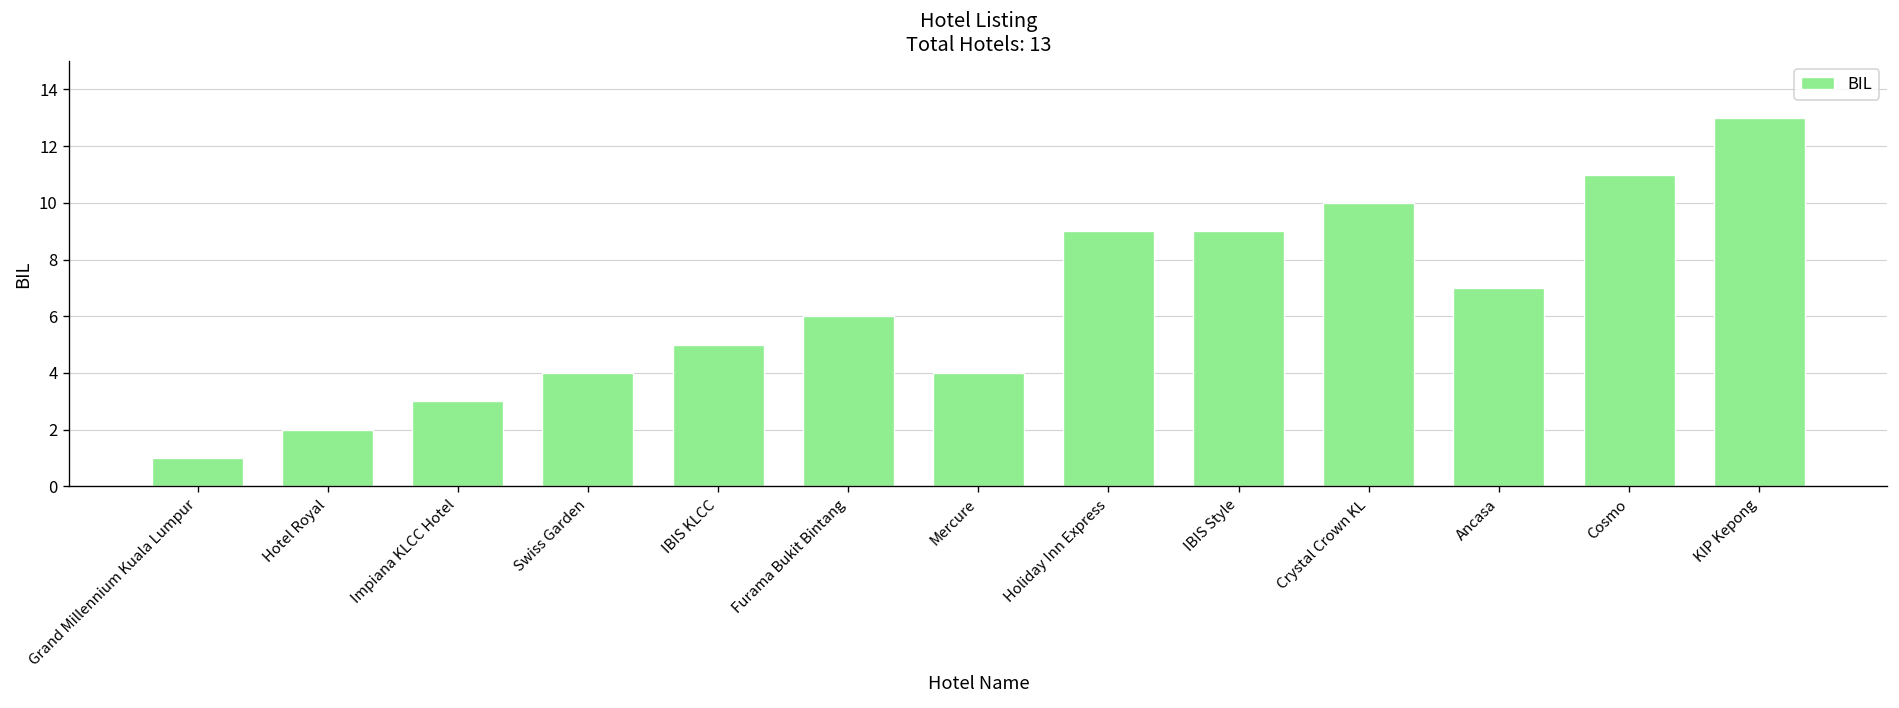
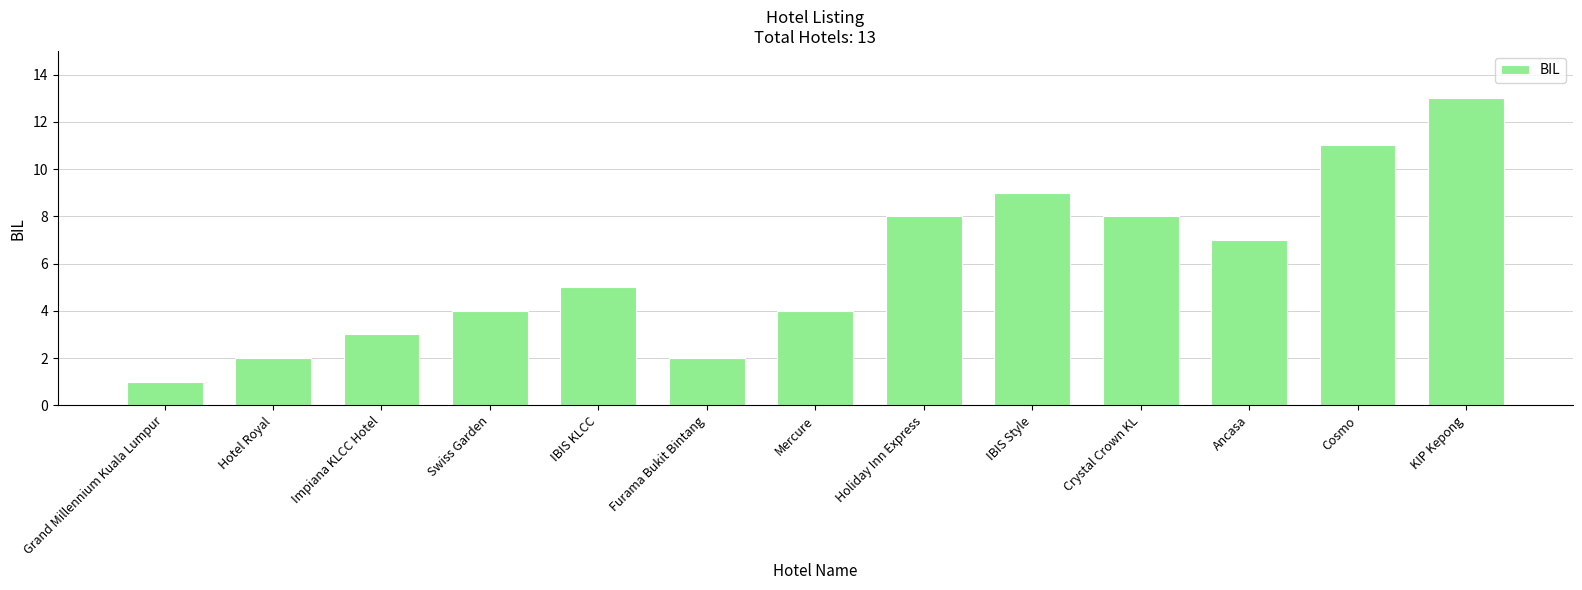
Furama Bukit Bintang: 6 -> 2
Holiday Inn Express: 9 -> 8
Crystal Crown KL: 10 -> 8
